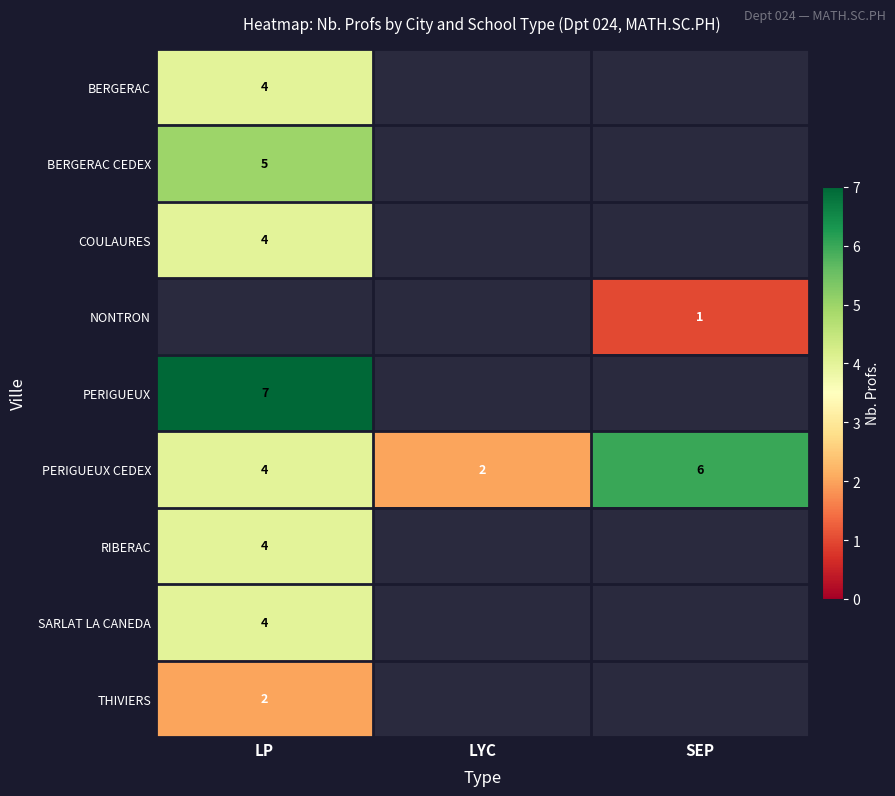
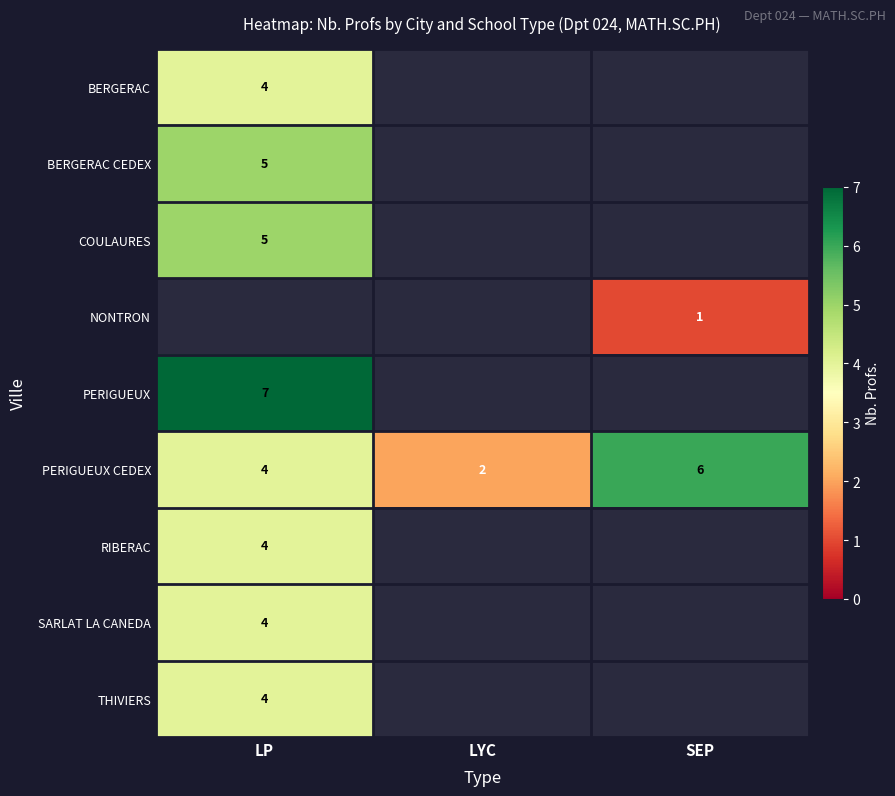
COULAURES, LP: 4 -> 5
THIVIERS, LP: 2 -> 4
